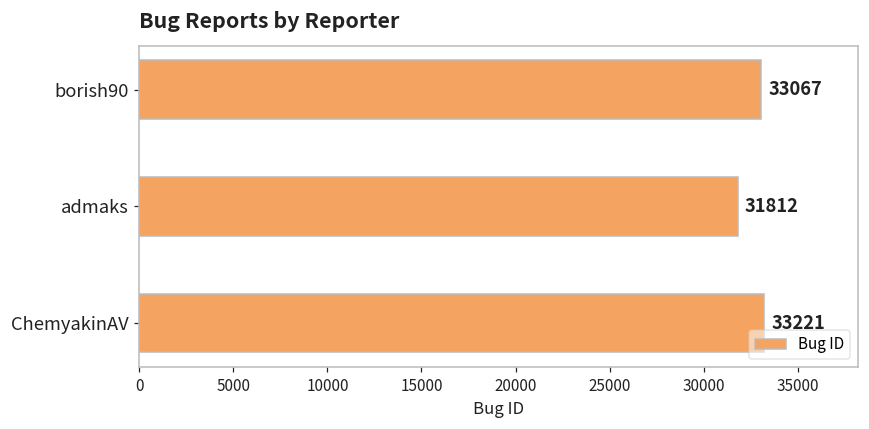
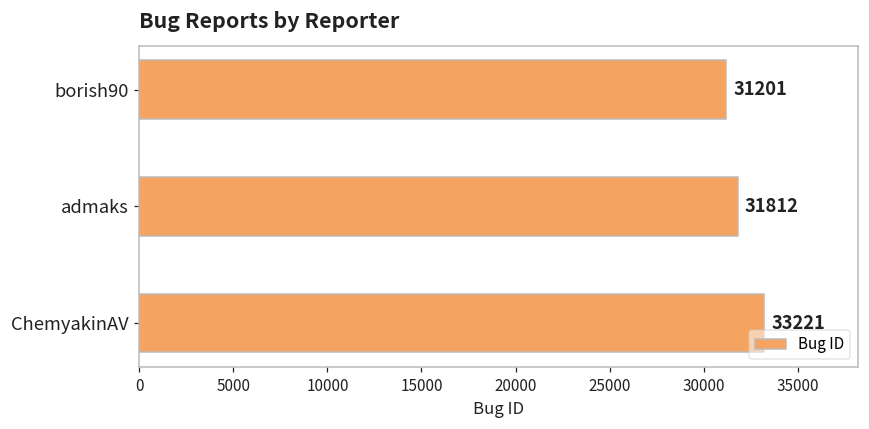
borish90: 33067 -> 31201
